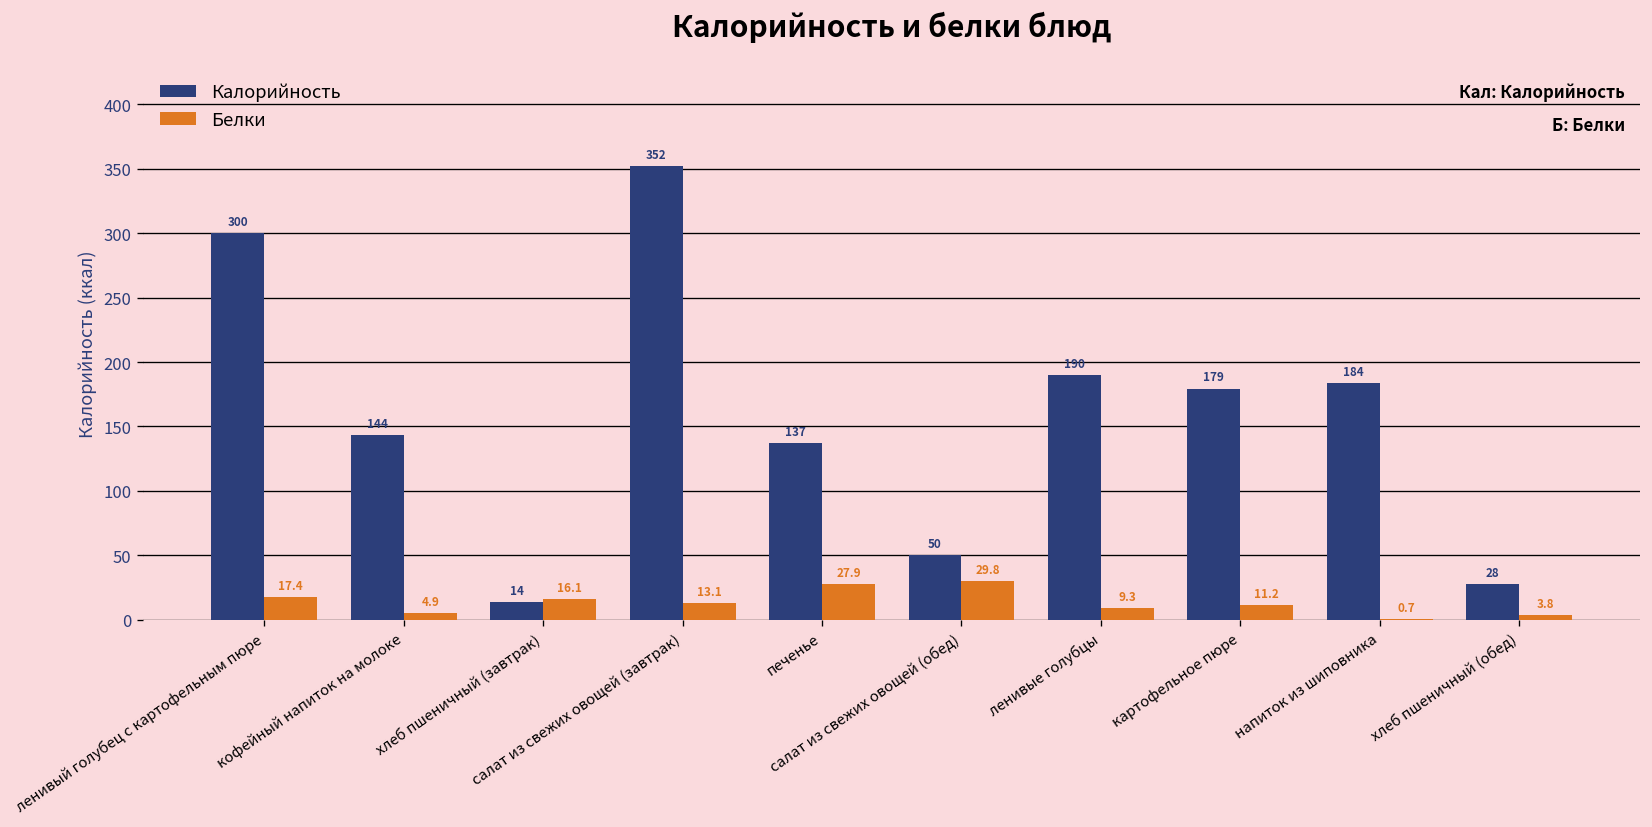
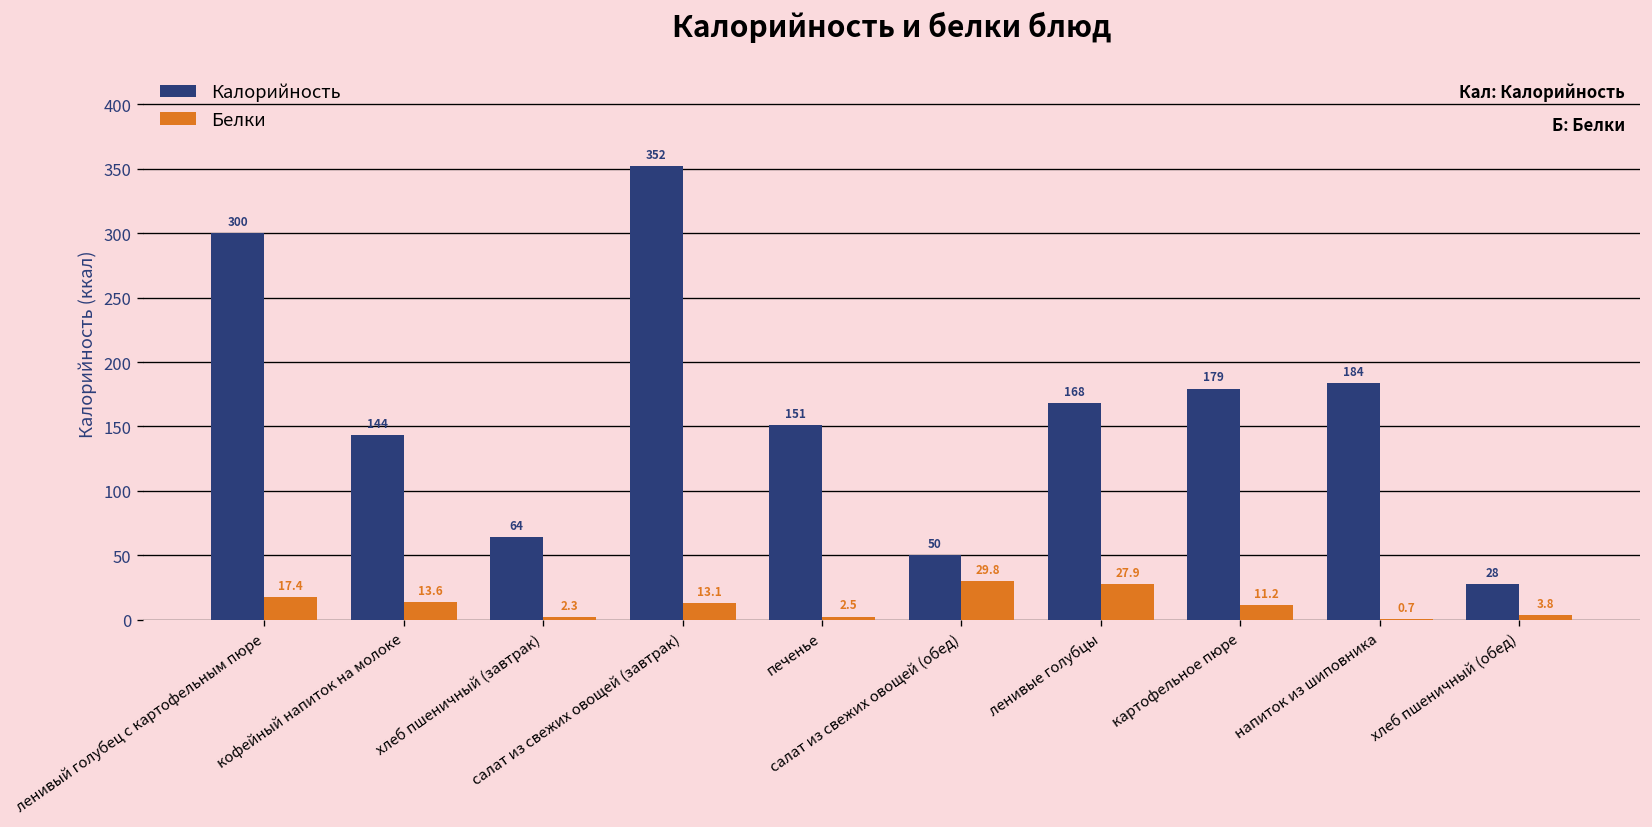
Белки, кофейный напиток на молоке: 4.9 -> 13.6
Калорийность, хлеб пшеничный (завтрак): 14 -> 64
Белки, хлеб пшеничный (завтрак): 16.1 -> 2.3
Калорийность, печенье: 137 -> 151
Белки, печенье: 27.9 -> 2.5
Калорийность, ленивые голубцы: 190 -> 168
Белки, ленивые голубцы: 9.3 -> 27.9
